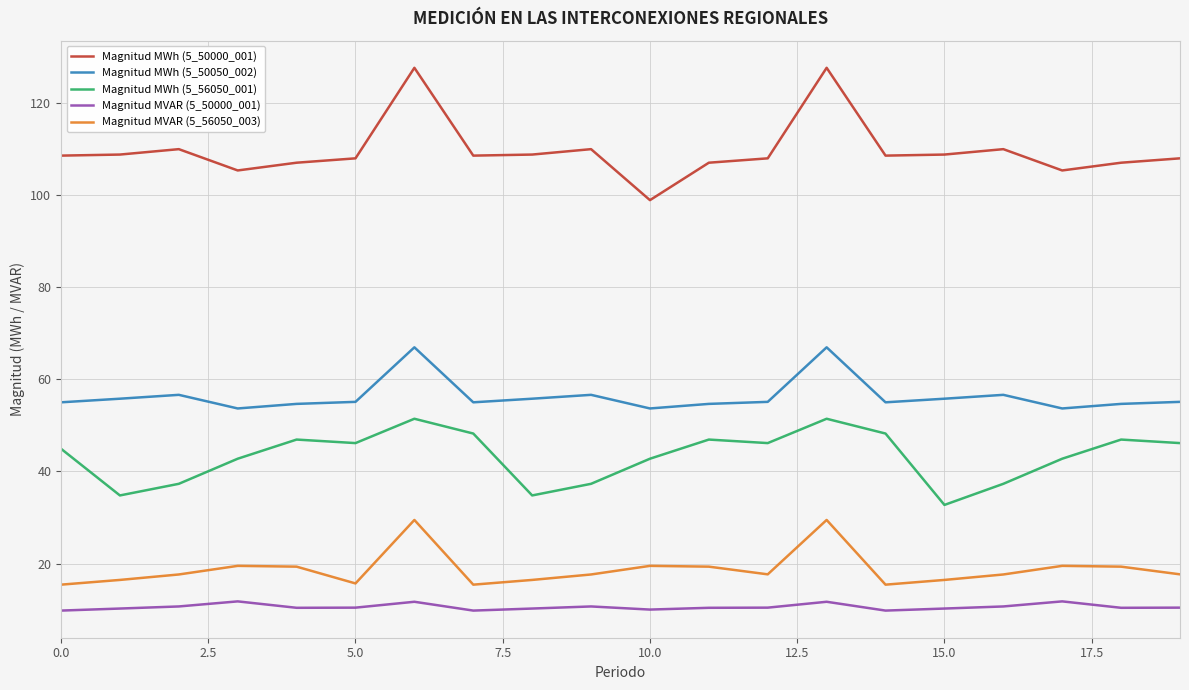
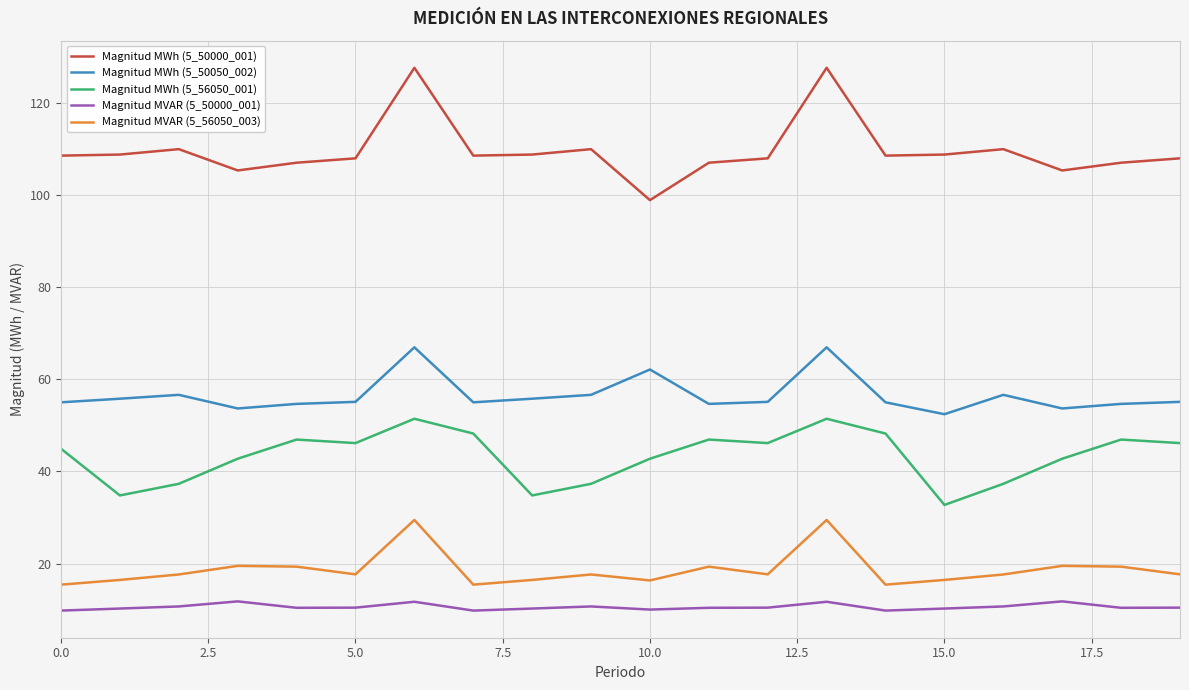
Magnitud MVAR (5_56050_003), 5.0: 16 -> 18
Magnitud MWh (5_50050_002), 10.0: 54 -> 62
Magnitud MVAR (5_56050_003), 10.0: 19 -> 16
Magnitud MWh (5_50050_002), 15.0: 56 -> 52
